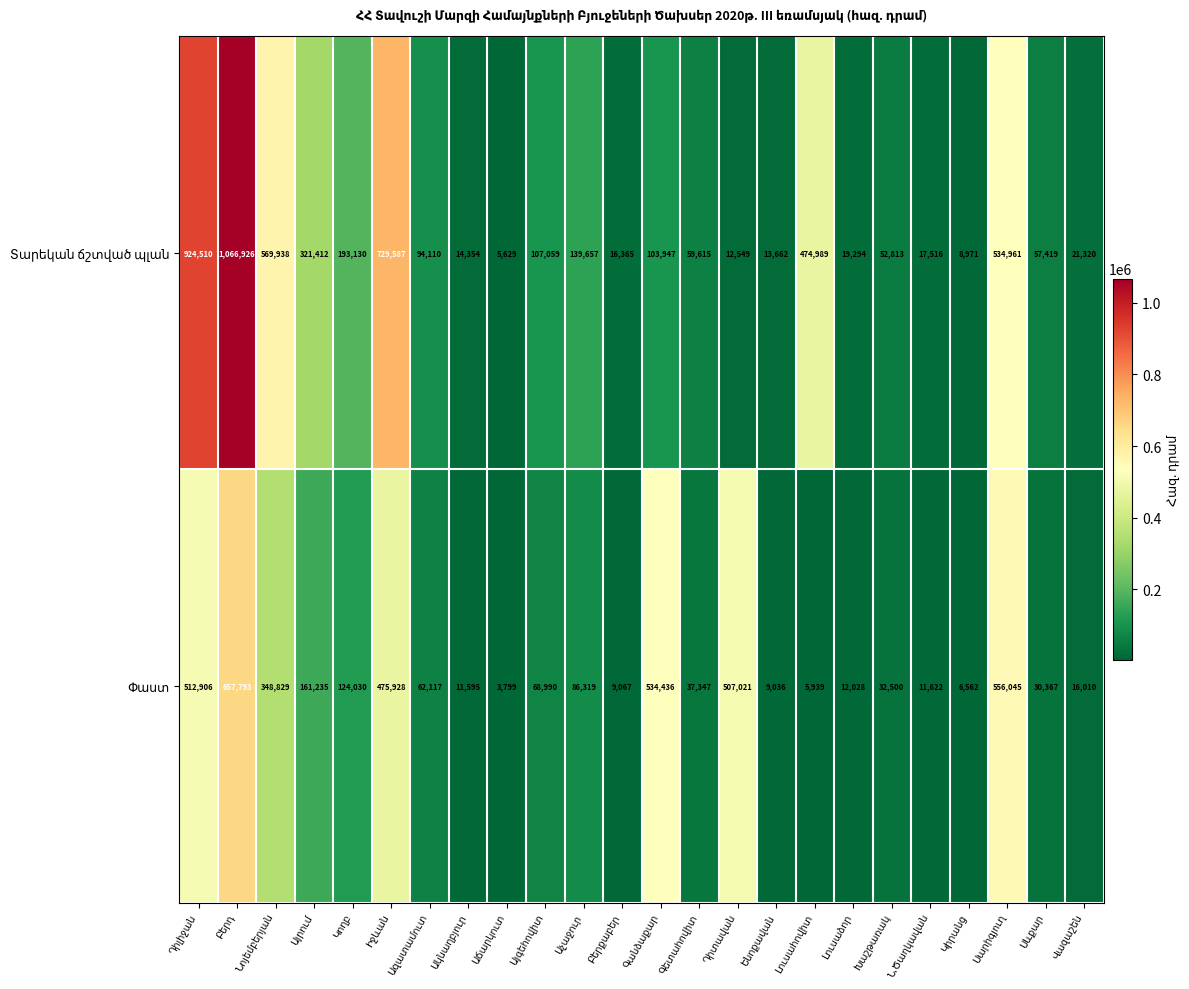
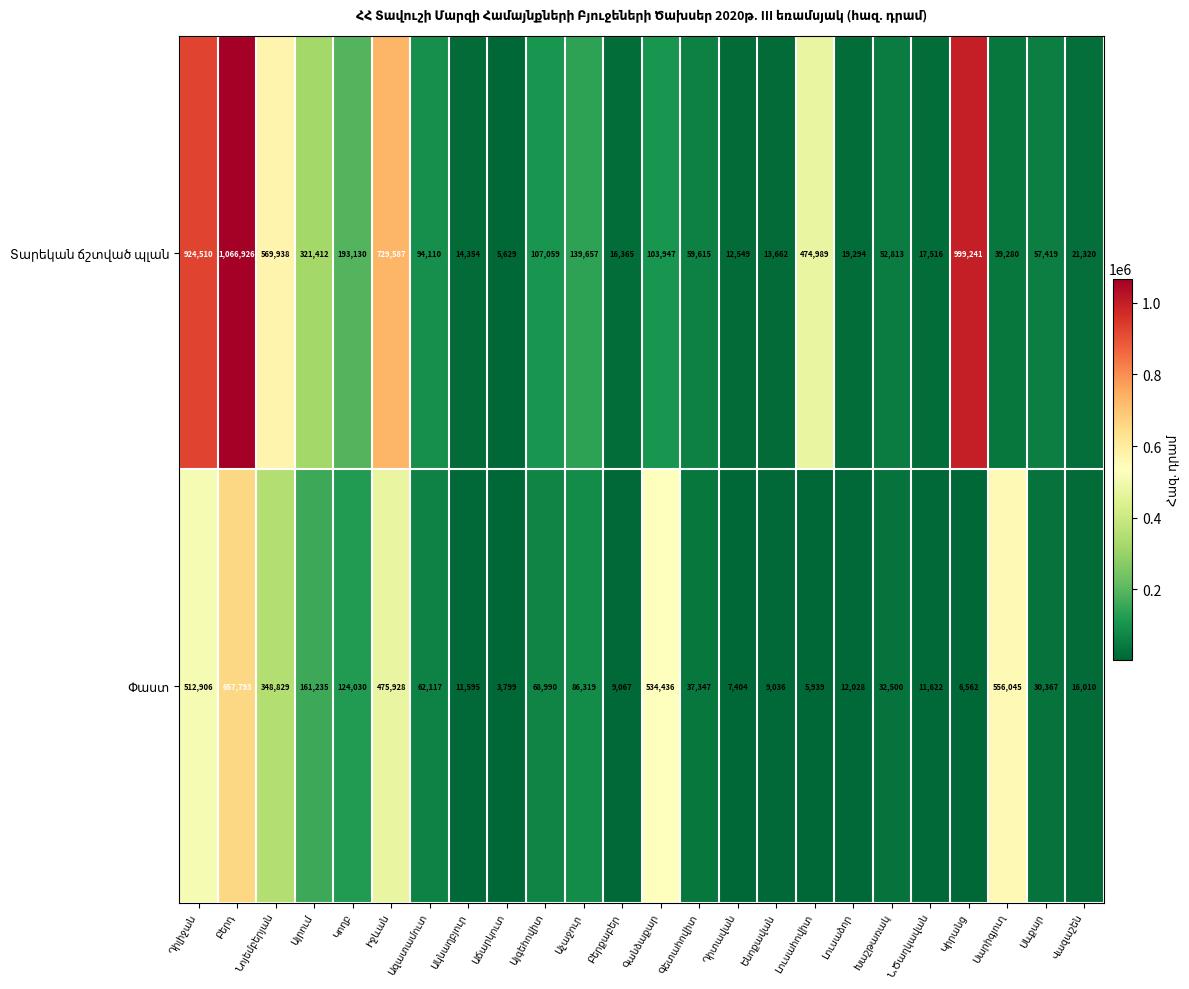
Տարեկան ճշտված պլան, Կիրանց: 8,971 -> 999,241
Տարեկան ճշտված պլան, Սարիգյուղ: 534,961 -> 39,280
Փաստ, Դիտավան: 507,021 -> 7,404
